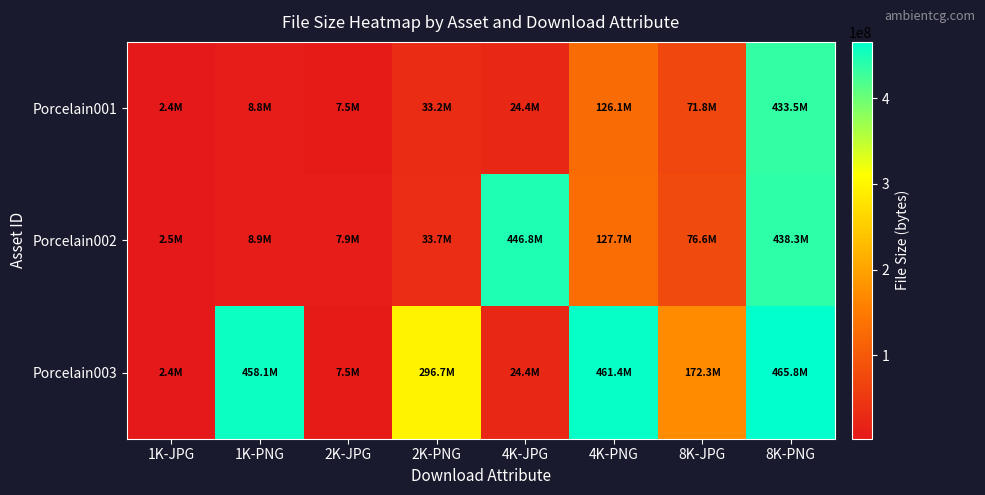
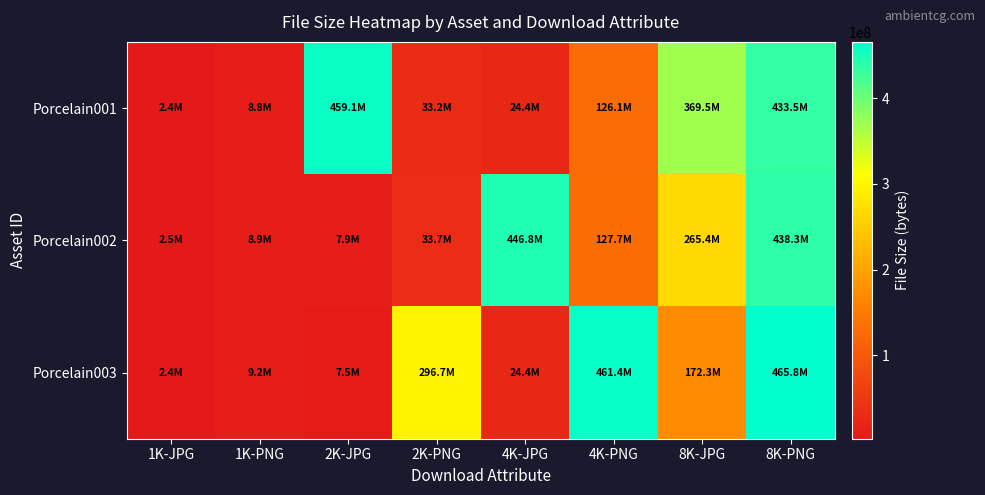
Porcelain001, 2K-JPG: 7.5M -> 459.1M
Porcelain001, 8K-JPG: 71.8M -> 369.5M
Porcelain002, 8K-JPG: 76.6M -> 265.4M
Porcelain003, 1K-PNG: 458.1M -> 9.2M
